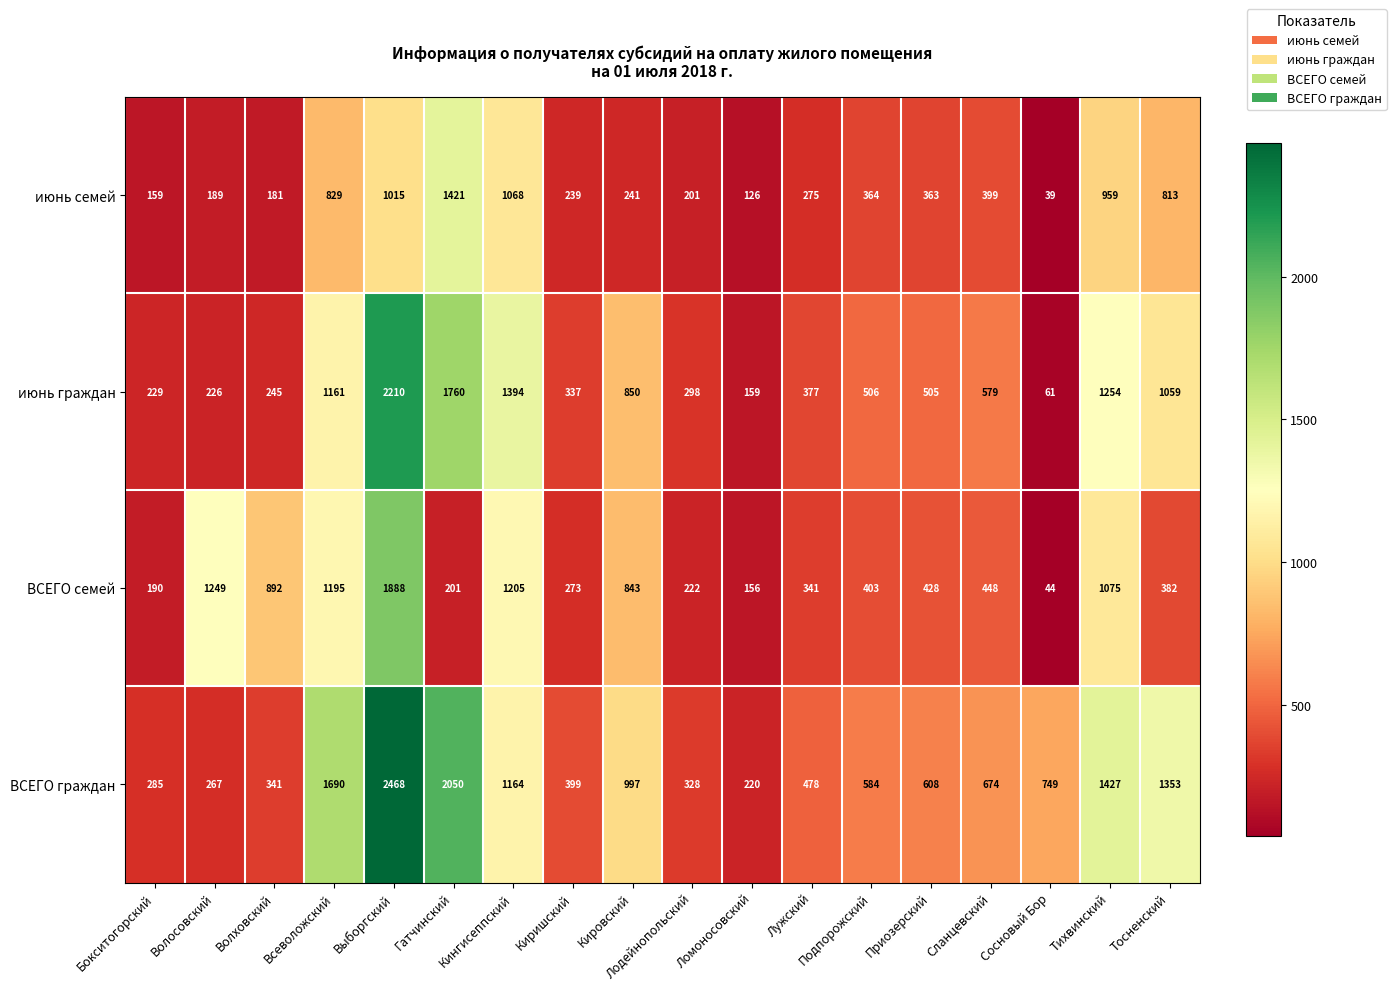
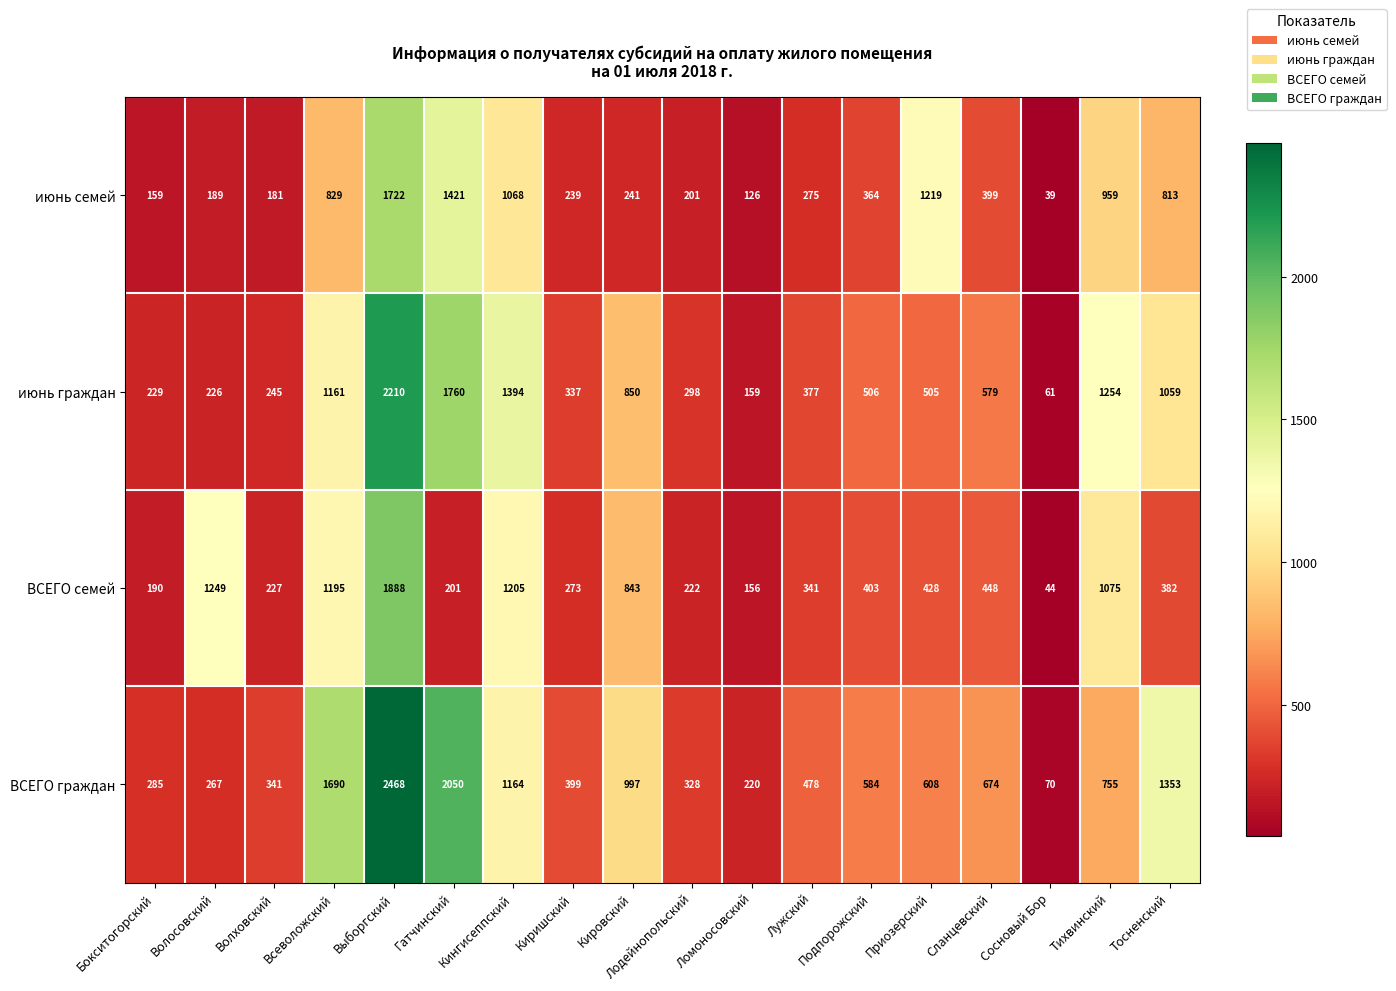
июнь семей, Выборгский: 1015 -> 1722
июнь семей, Приозерский: 363 -> 1219
ВСЕГО семей, Волховский: 892 -> 227
ВСЕГО граждан, Сосновый Бор: 749 -> 70
ВСЕГО граждан, Тихвинский: 1427 -> 755
